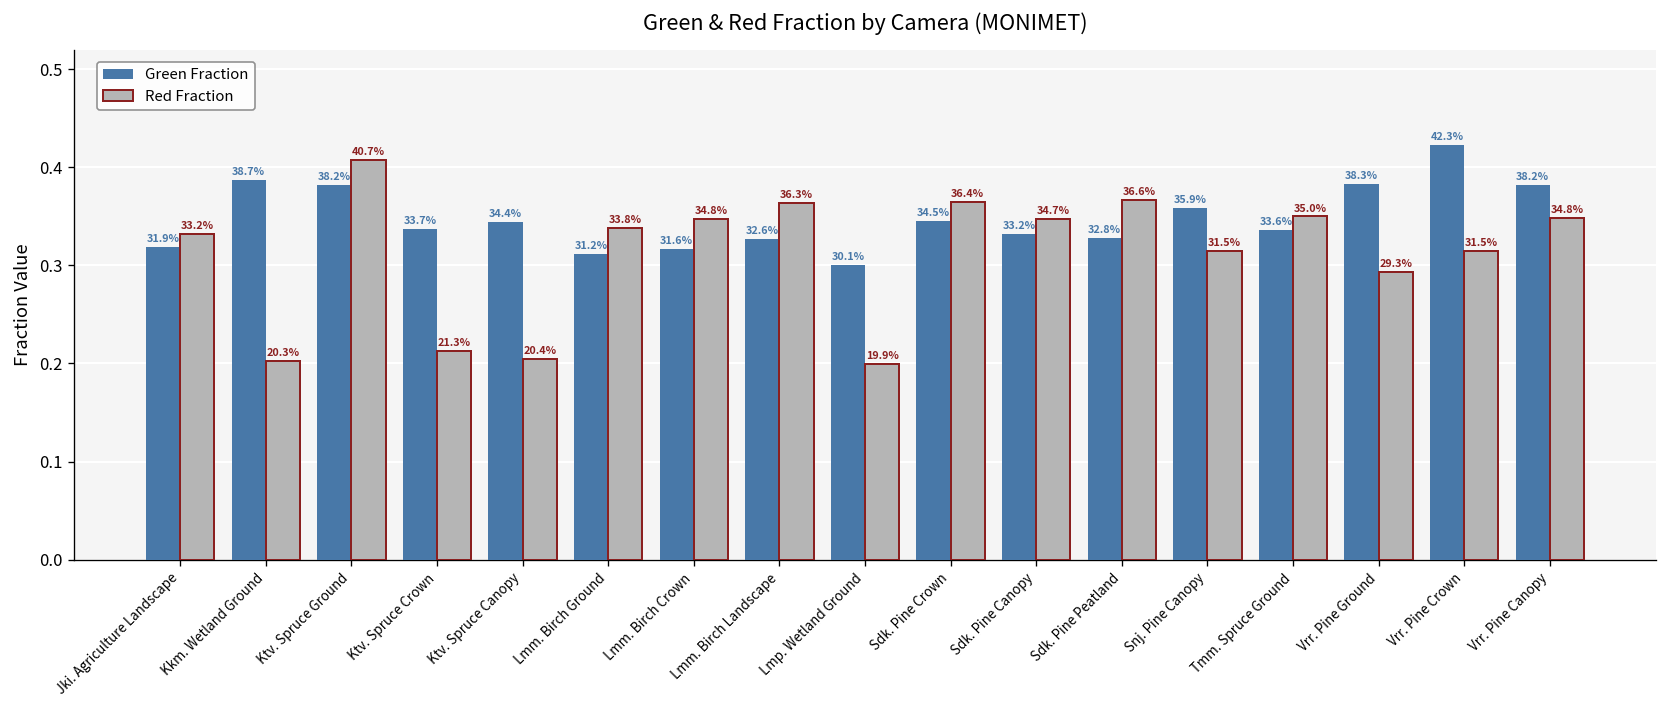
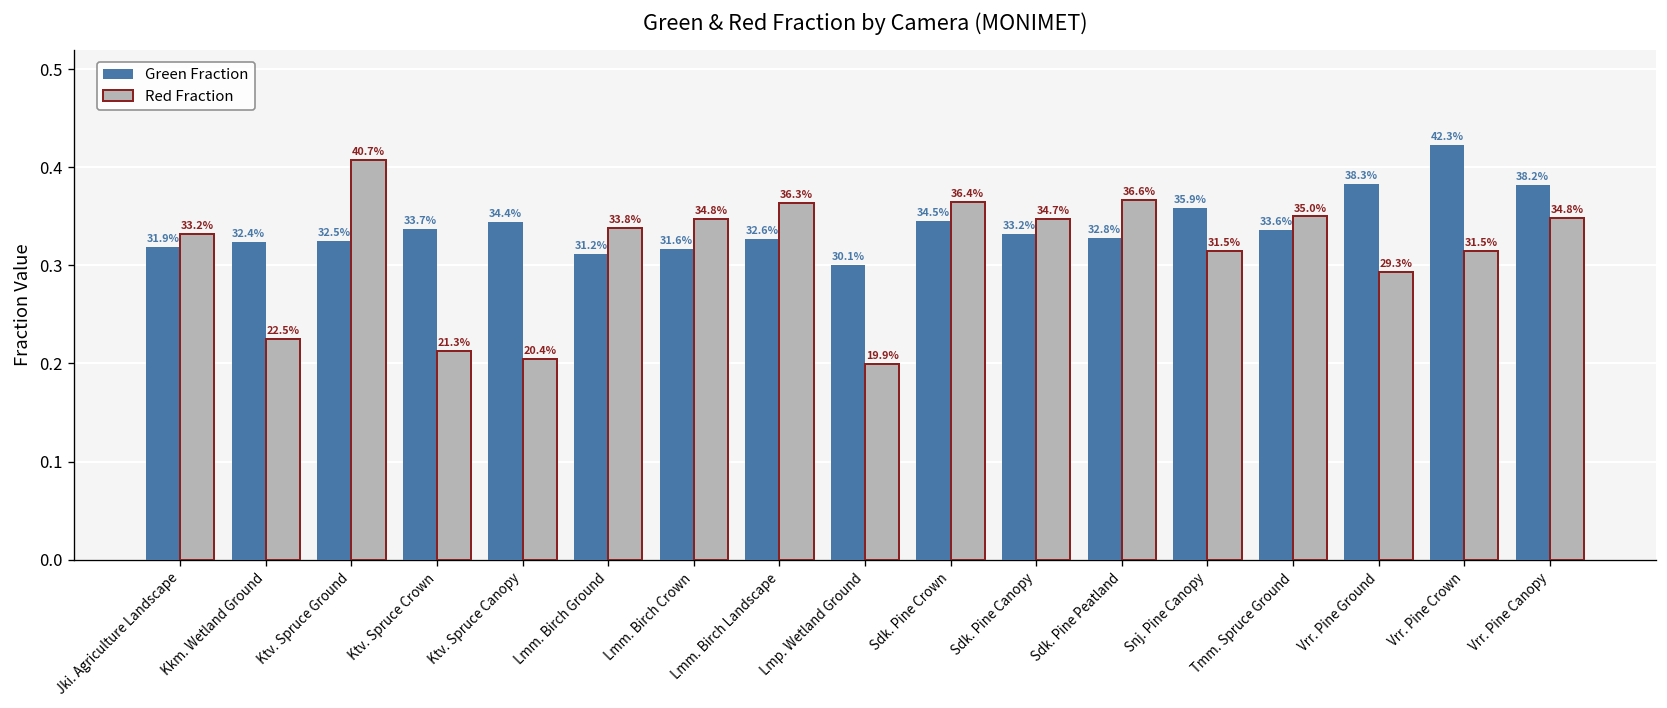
Green Fraction, Kkm. Wetland Ground: 38.7% -> 32.4%
Red Fraction, Kkm. Wetland Ground: 20.3% -> 22.5%
Green Fraction, Ktv. Spruce Ground: 38.2% -> 32.5%
